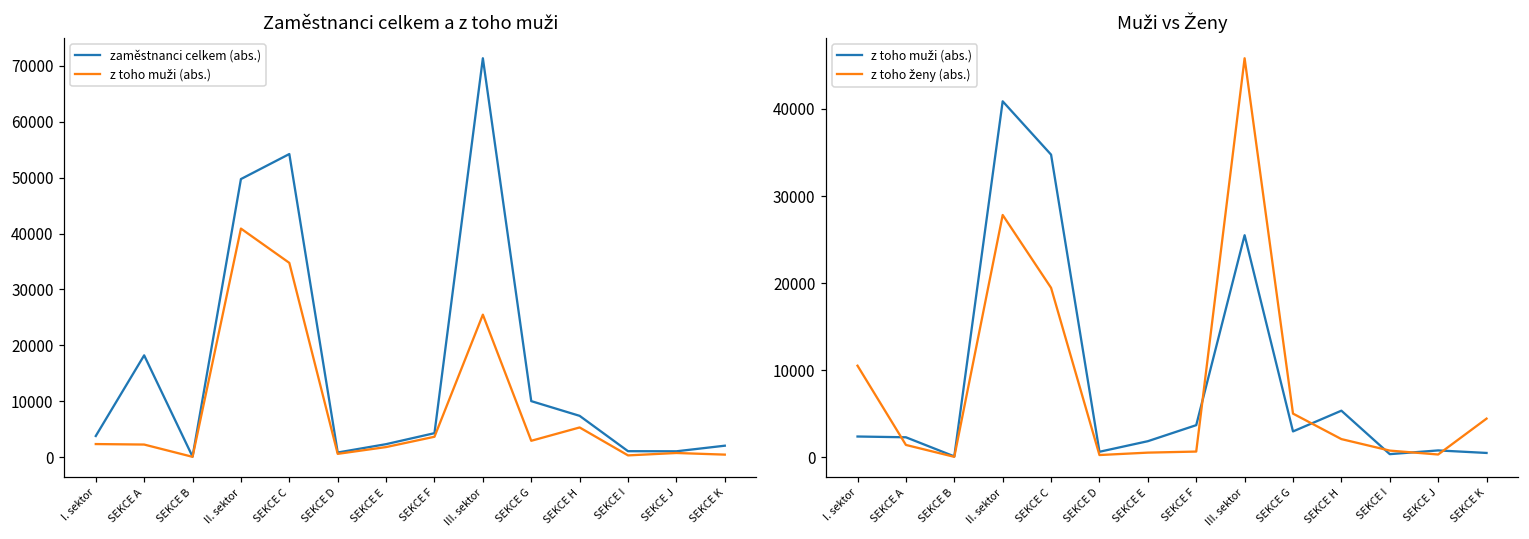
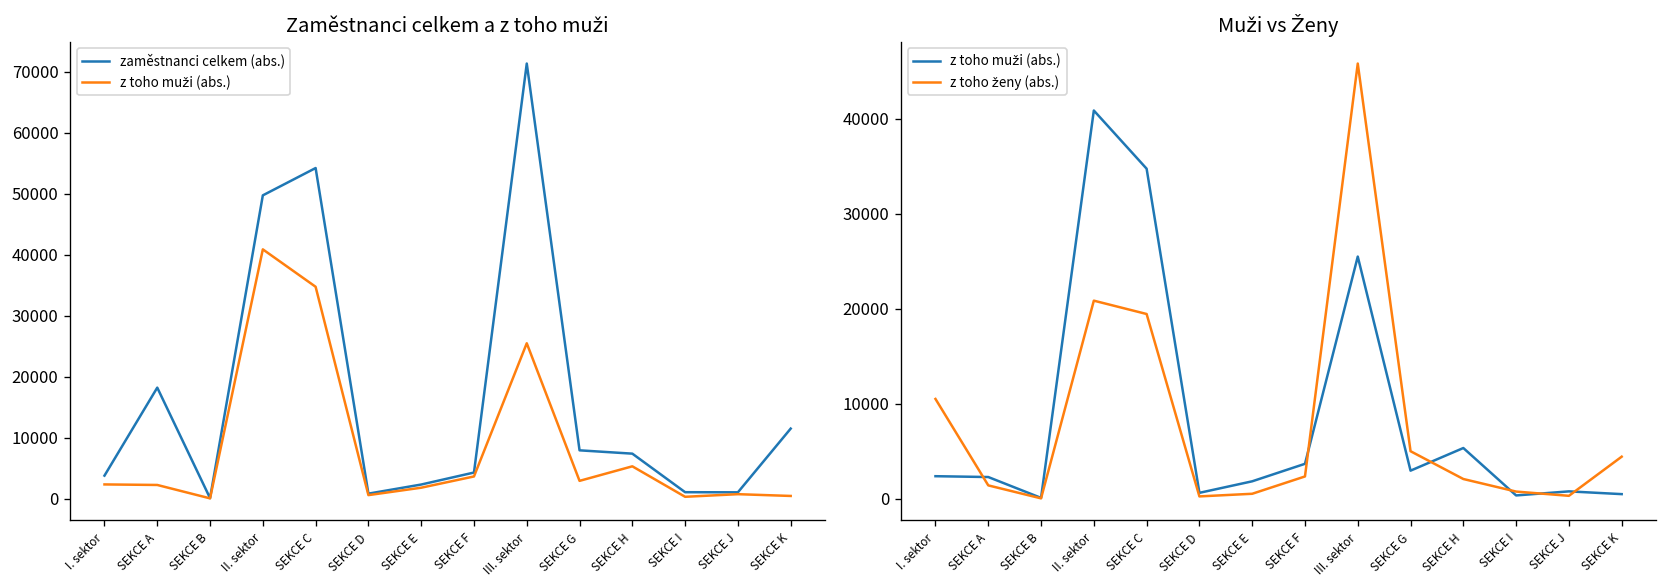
Zaměstnanci celkem a z toho muži, zaměstnanci celkem (abs.), SEKCE G: 10000 -> 8000
Zaměstnanci celkem a z toho muži, zaměstnanci celkem (abs.), SEKCE K: 2000 -> 12000
Muži vs Ženy, z toho ženy (abs.), II. sektor: 28000 -> 21000
Muži vs Ženy, z toho ženy (abs.), SEKCE F: 1000 -> 2000
